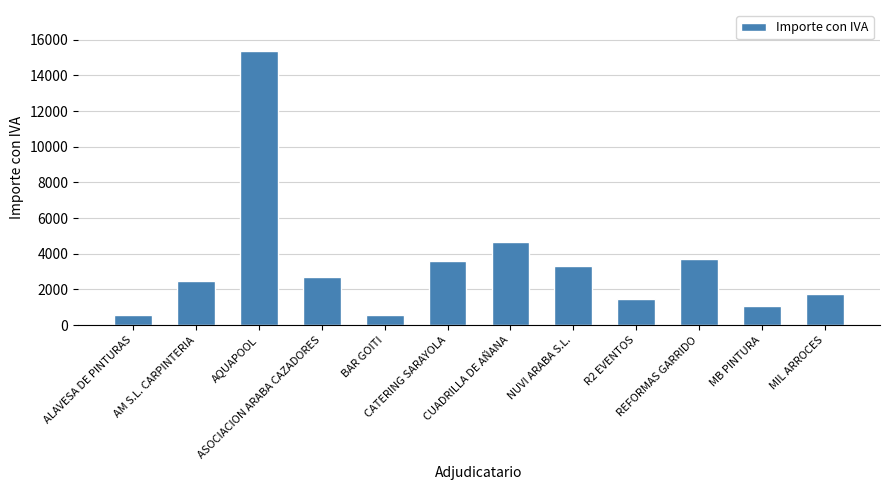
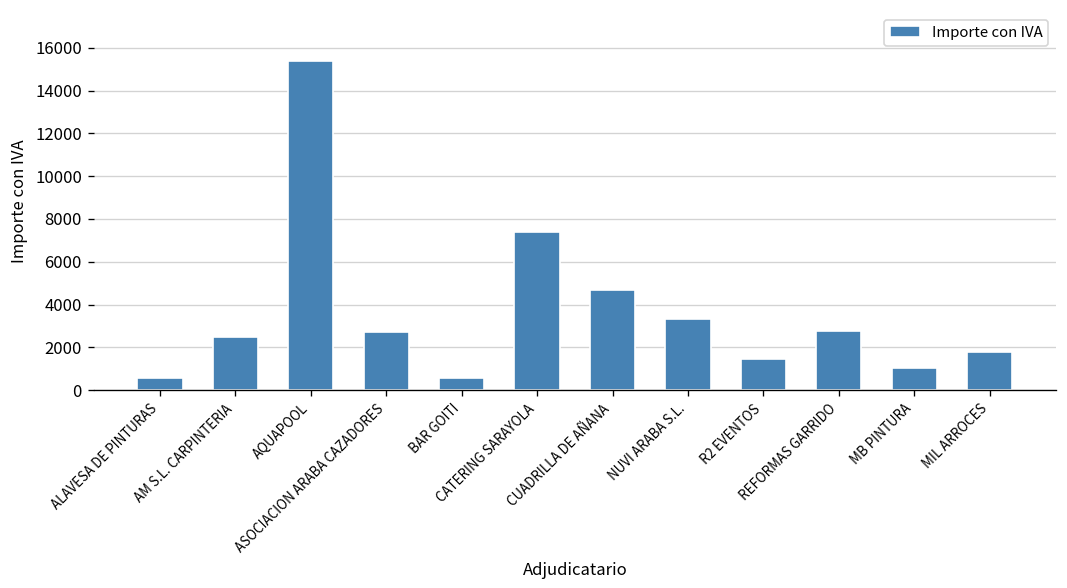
CATERING SARAYOLA: 3600 -> 7400
REFORMAS GARRIDO: 3700 -> 2700
